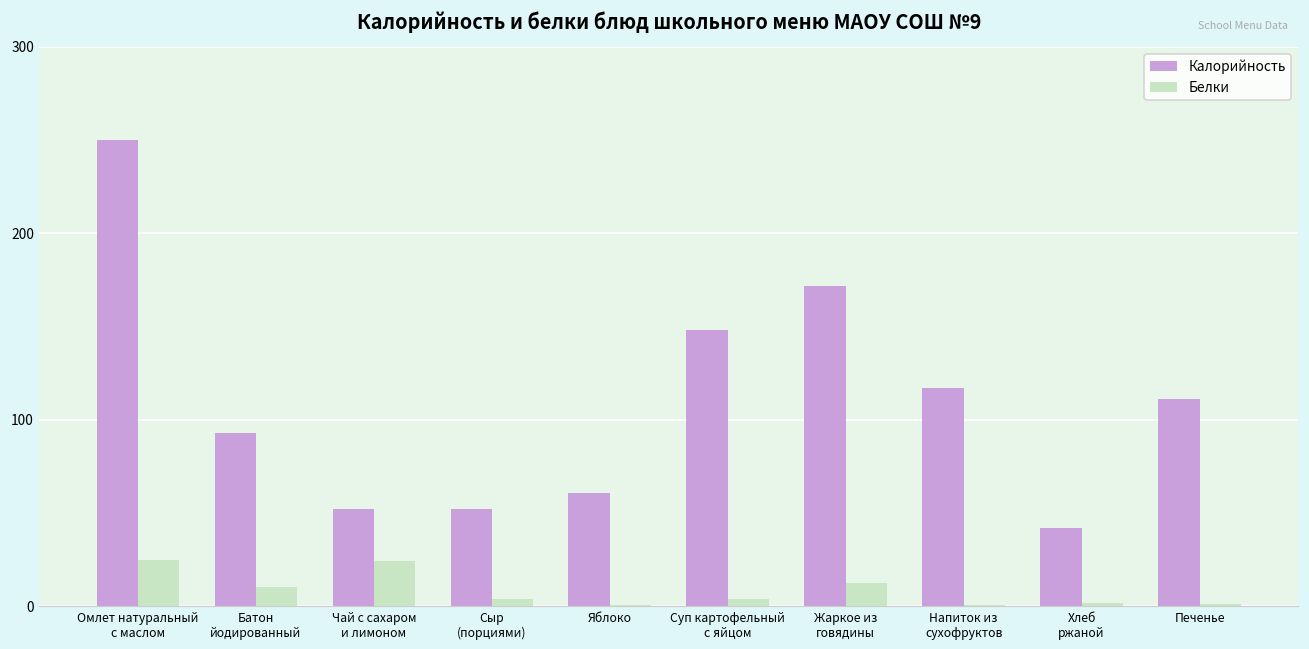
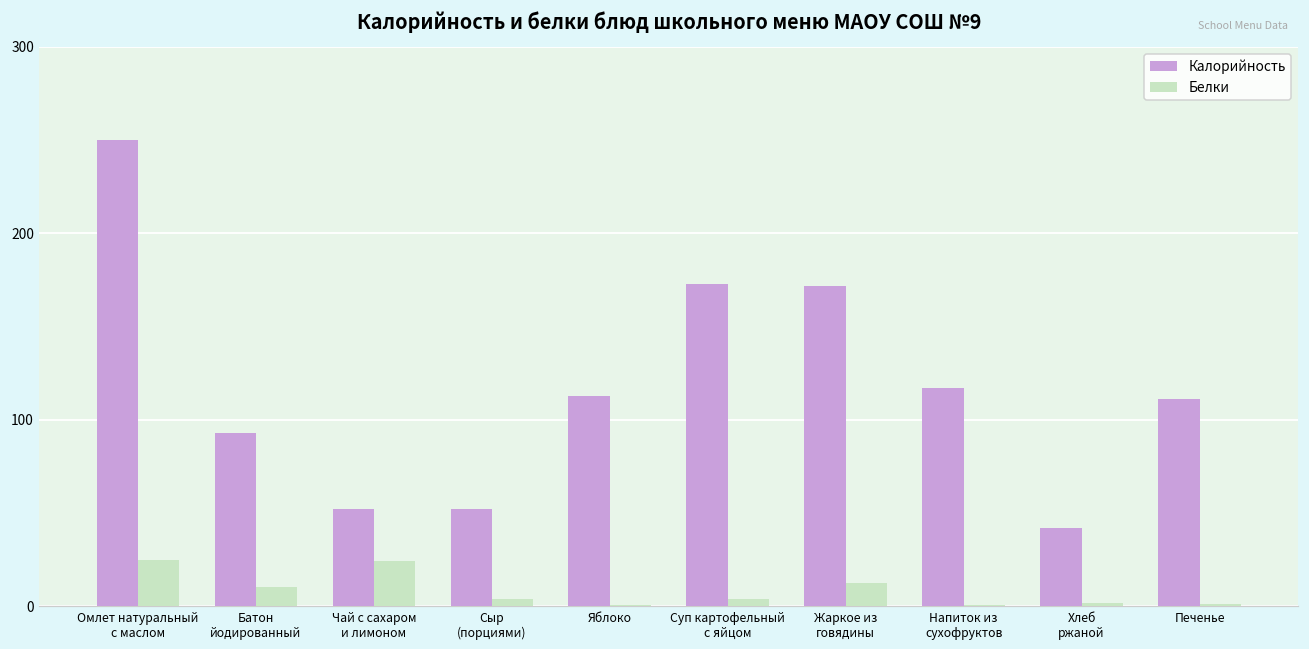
Калорийность, Яблоко: 61 -> 113
Калорийность, Суп картофельный с яйцом: 148 -> 173
